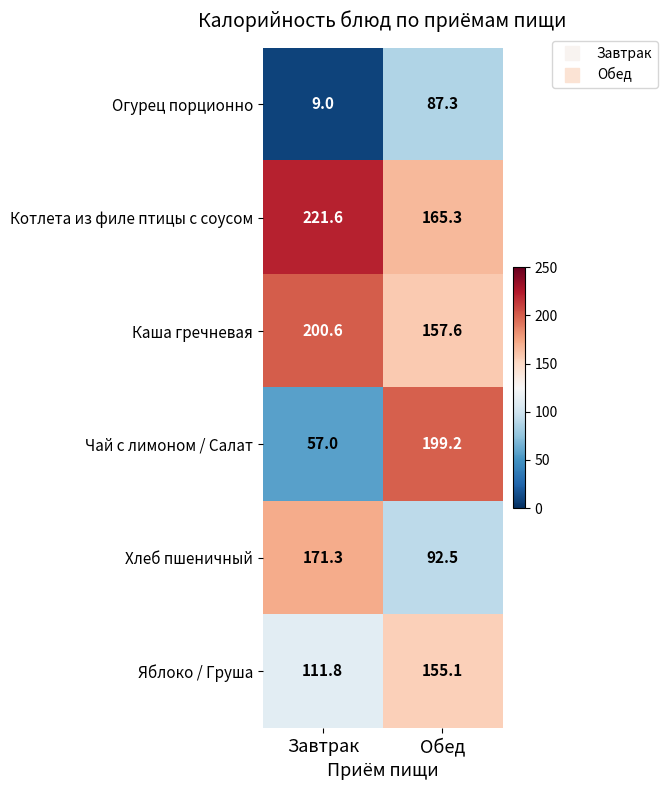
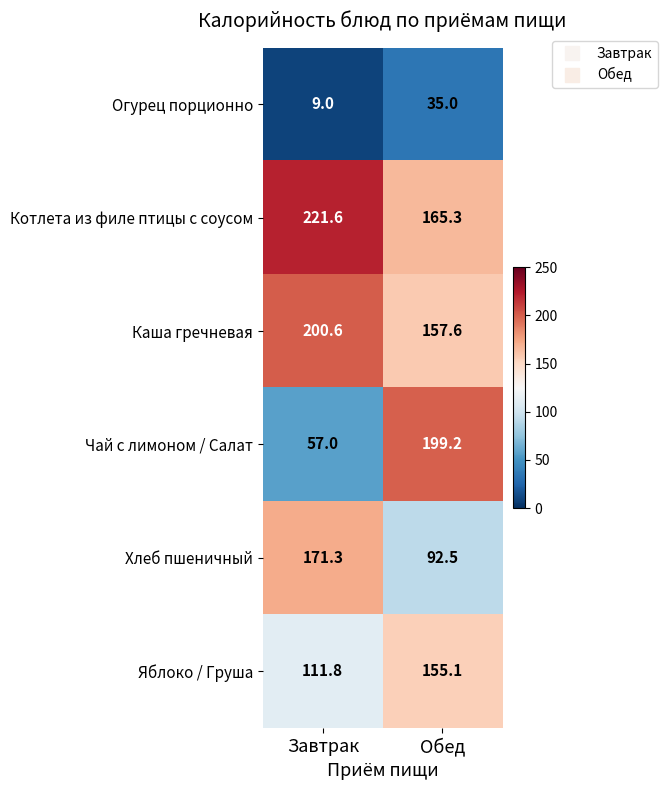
Огурец порционно, Обед: 87.3 -> 35.0
